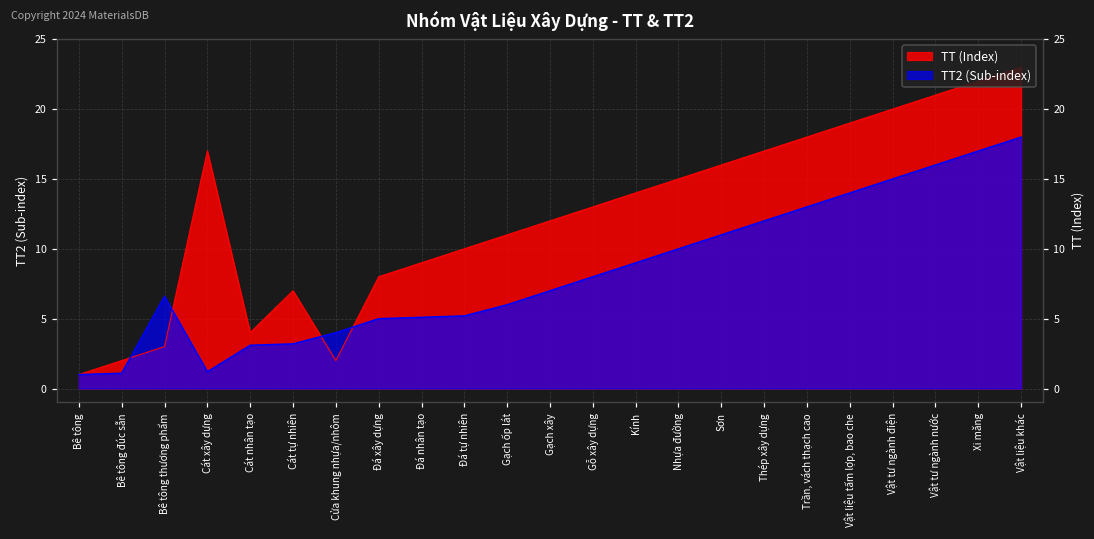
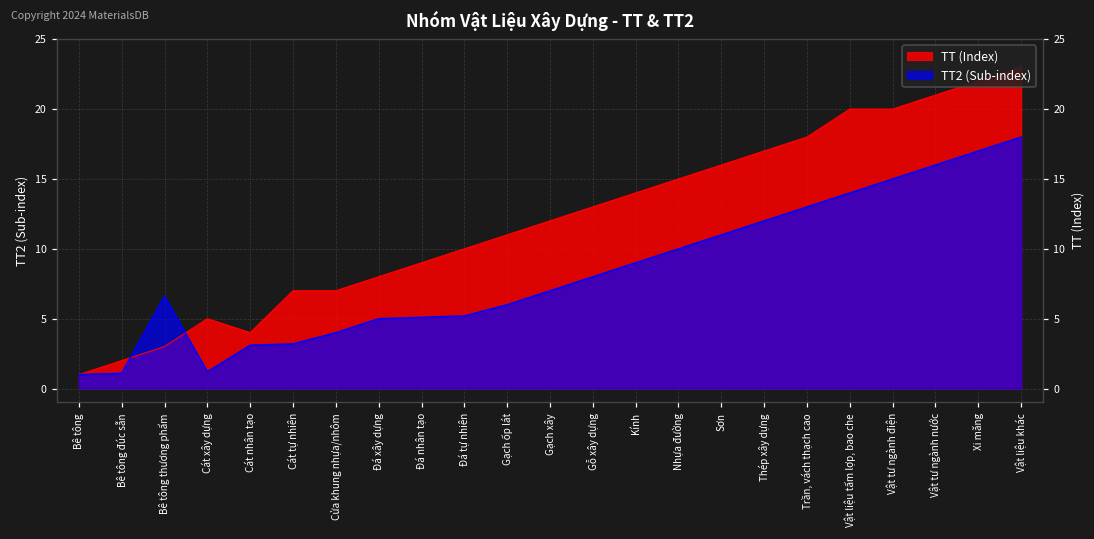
TT (Index), Cát xây dựng: 17 -> 5
TT (Index), Cửa khung nhựa/nhôm: 2 -> 7
TT (Index), Vật liệu tấm lợp, bao che: 19 -> 20
